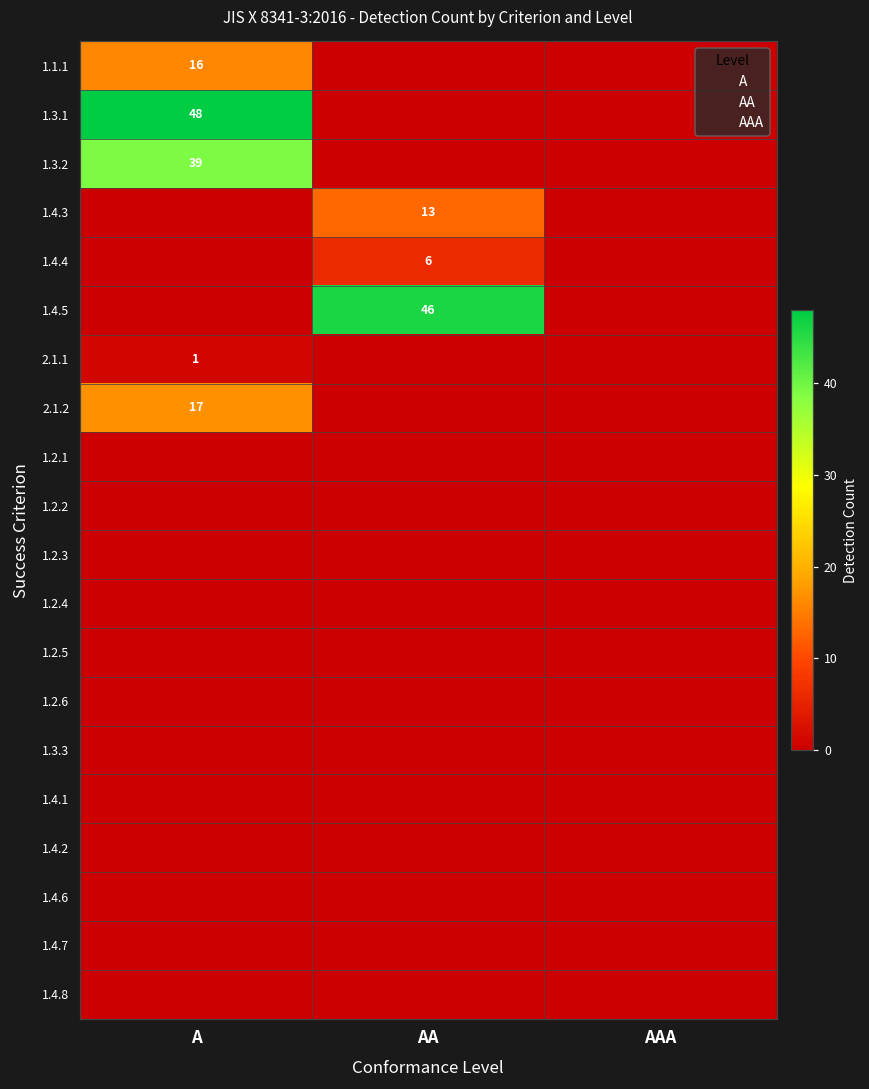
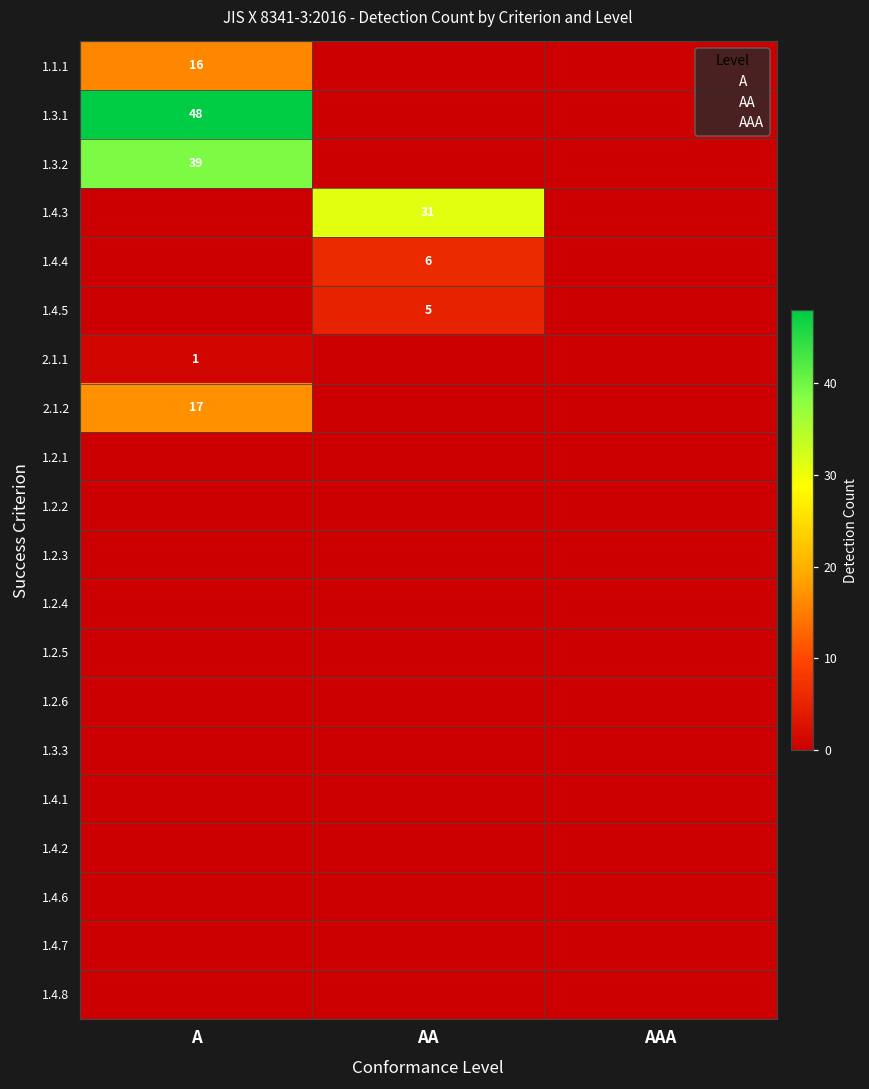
1.4.3, AA: 13 -> 31
1.4.5, AA: 46 -> 5
